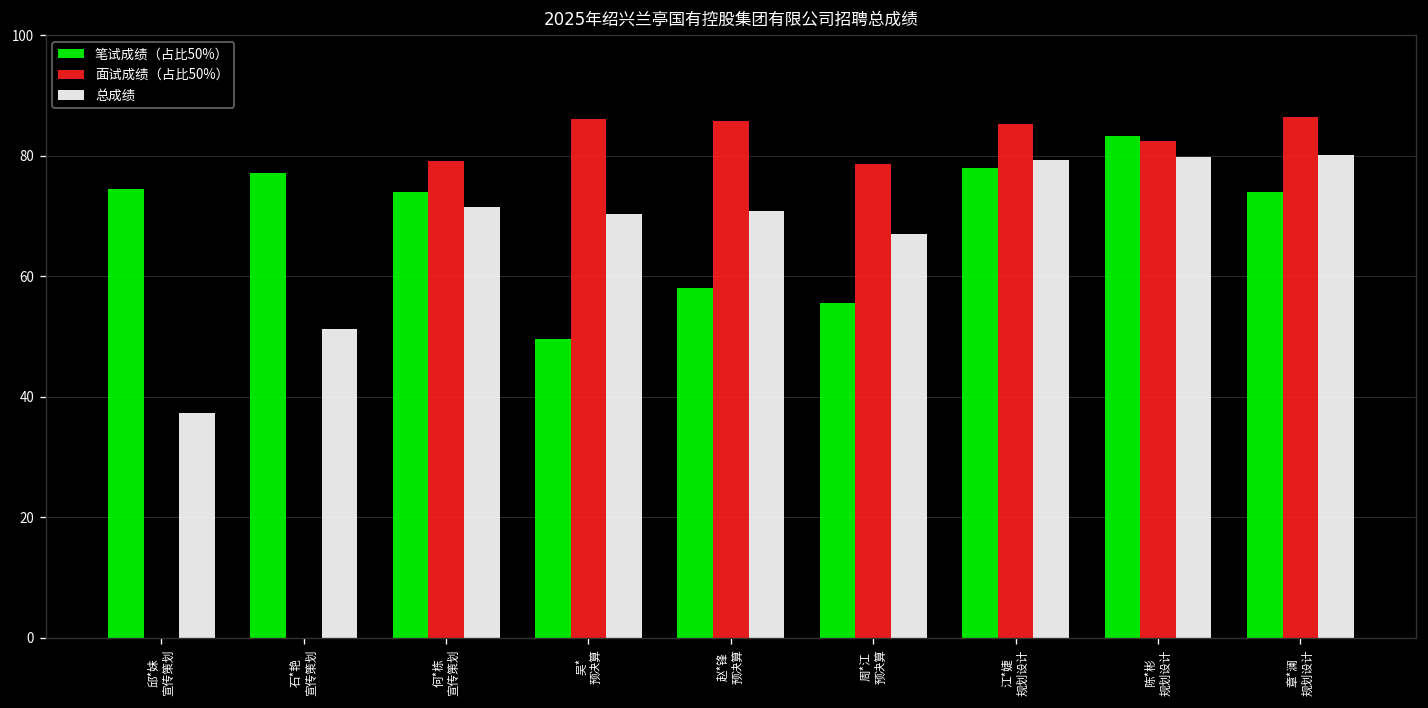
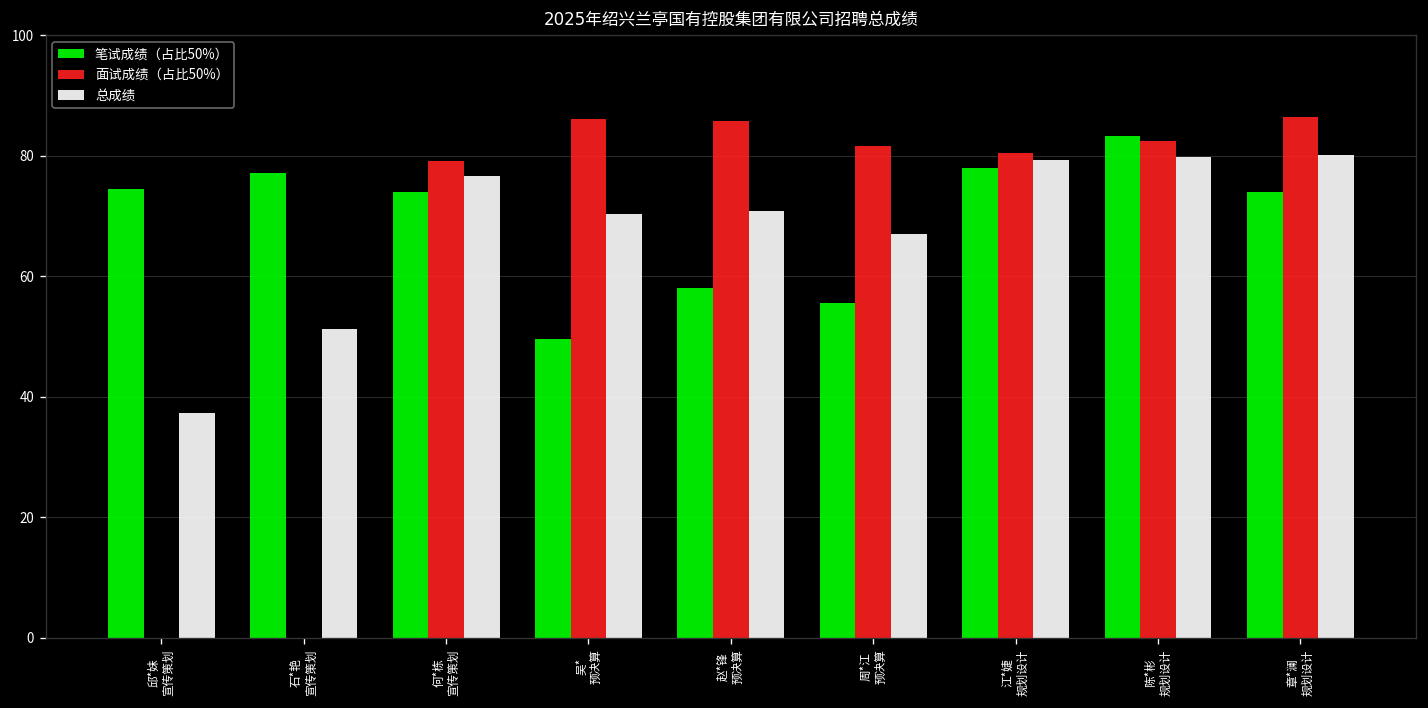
总成绩, 何*栋 宣传策划: 71 -> 77
面试成绩（占比50%）, 周*江 预决算: 79 -> 82
面试成绩（占比50%）, 江*婕 规划设计: 85 -> 80
